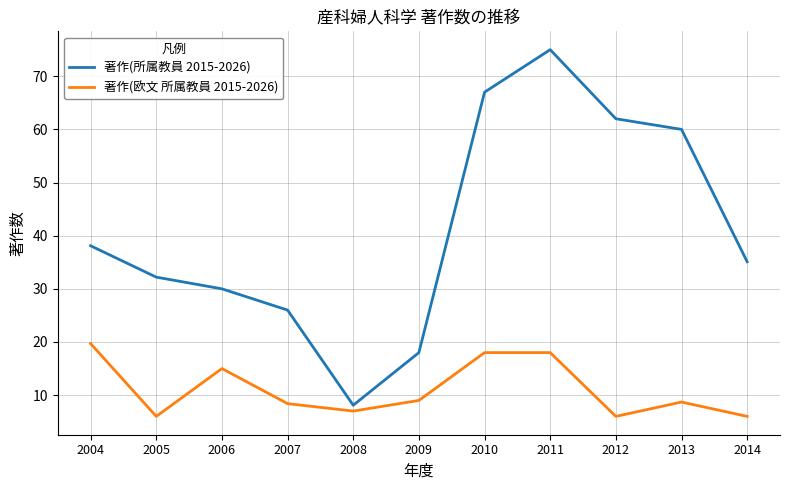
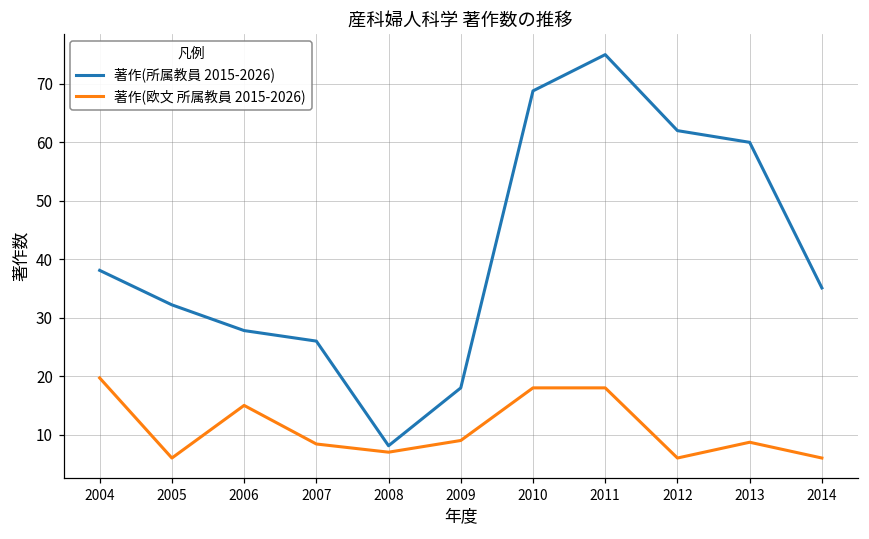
著作(所属教員 2015-2026), 2006: 30 -> 28
著作(所属教員 2015-2026), 2010: 67 -> 69
